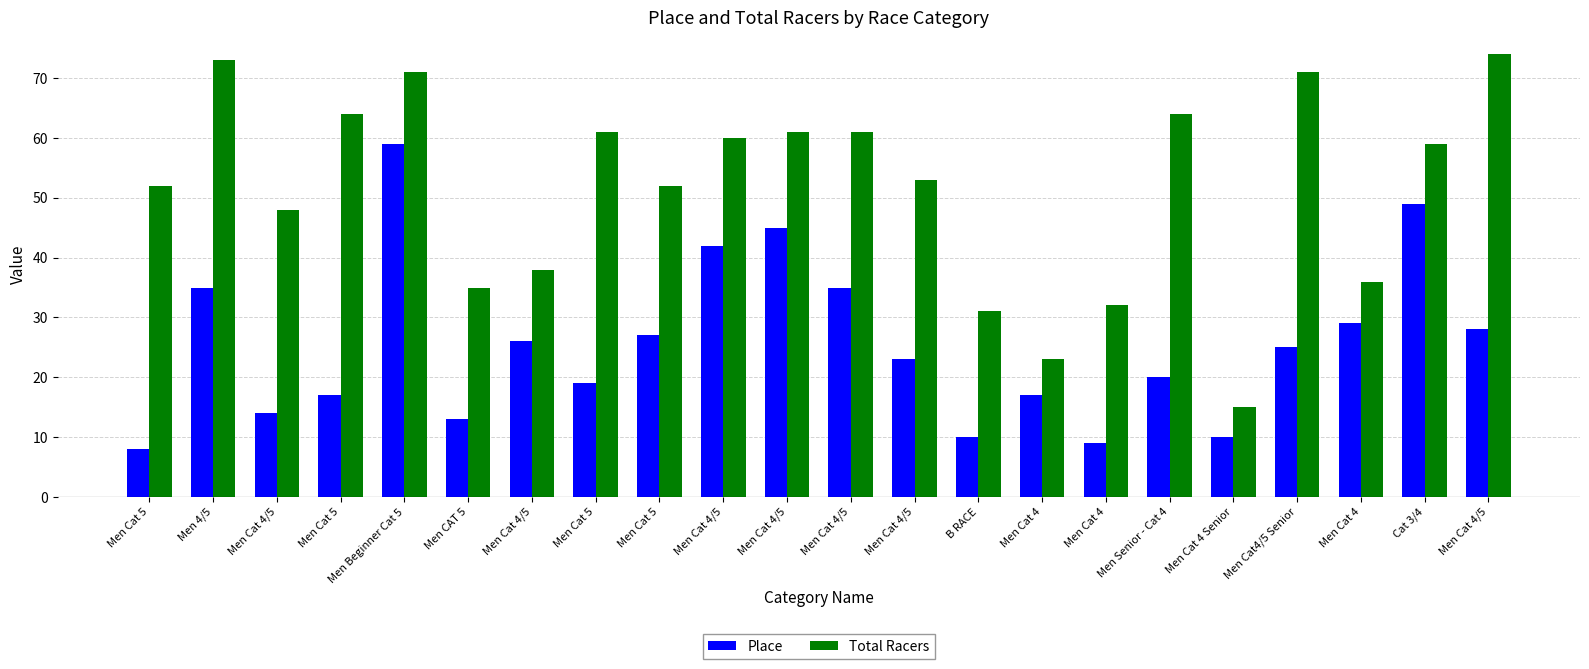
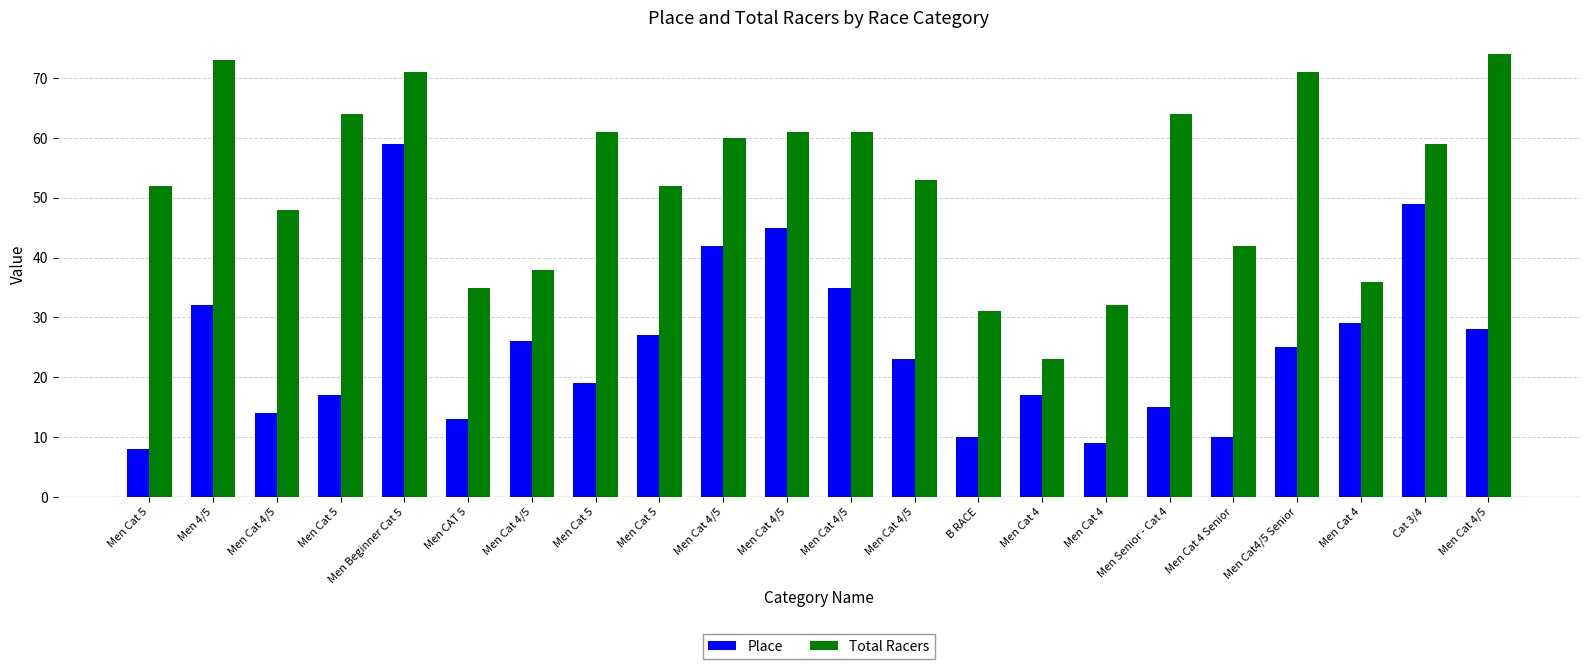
Place, Men 4/5: 35 -> 32
Place, Men Senior - Cat 4: 20 -> 15
Total Racers, Men Cat 4 Senior: 15 -> 42
